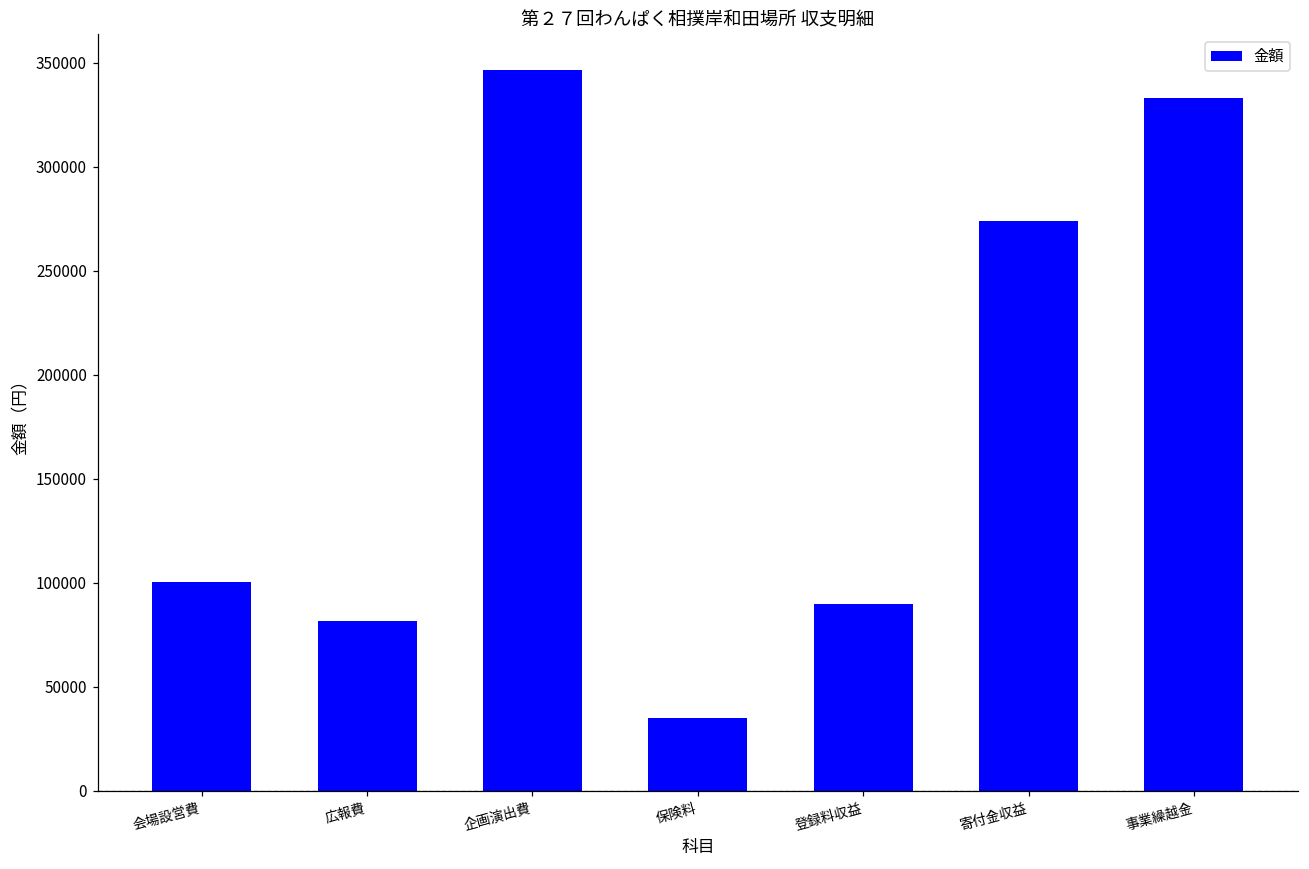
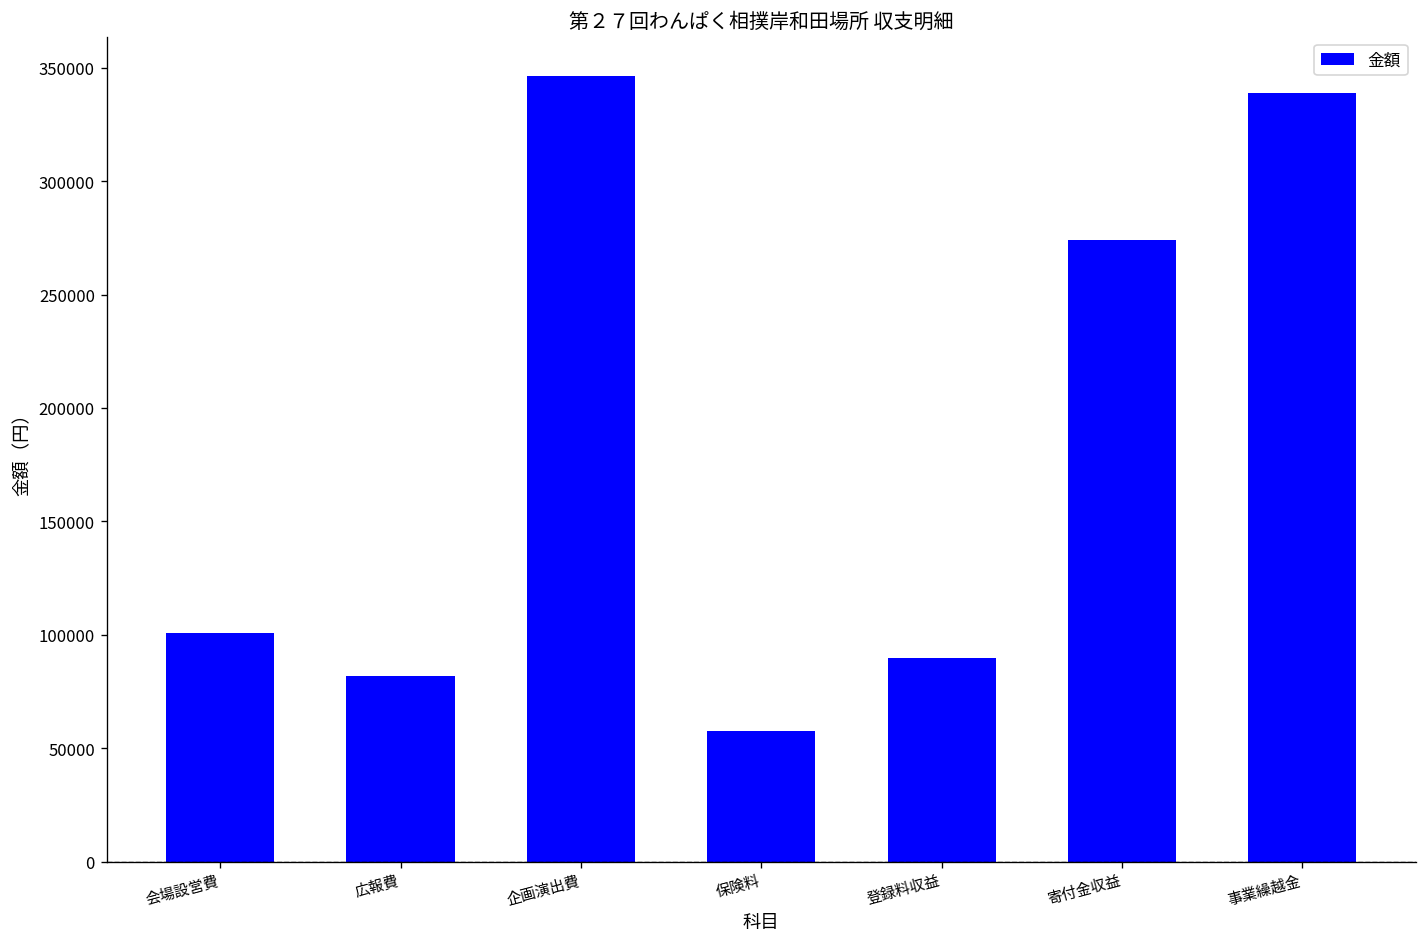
保険料: 35000 -> 58000
事業繰越金: 333000 -> 339000
